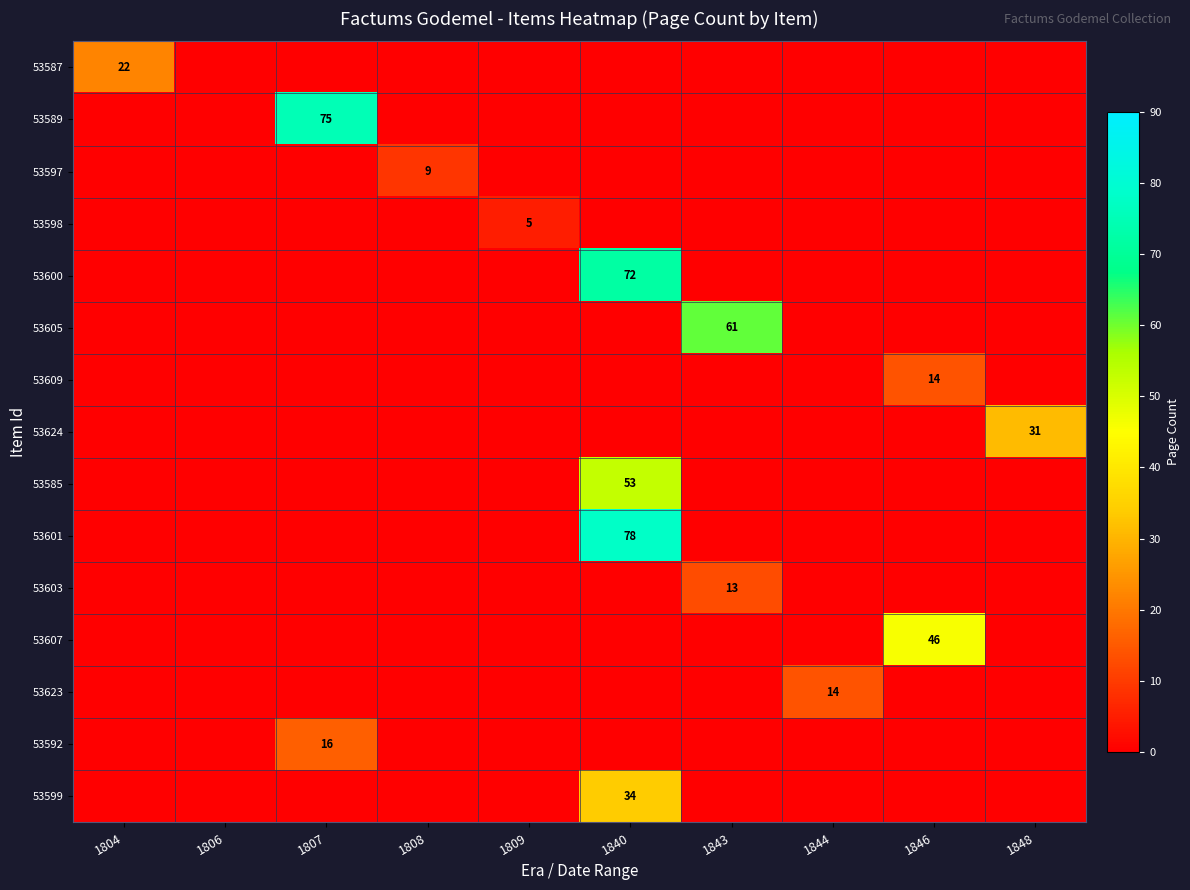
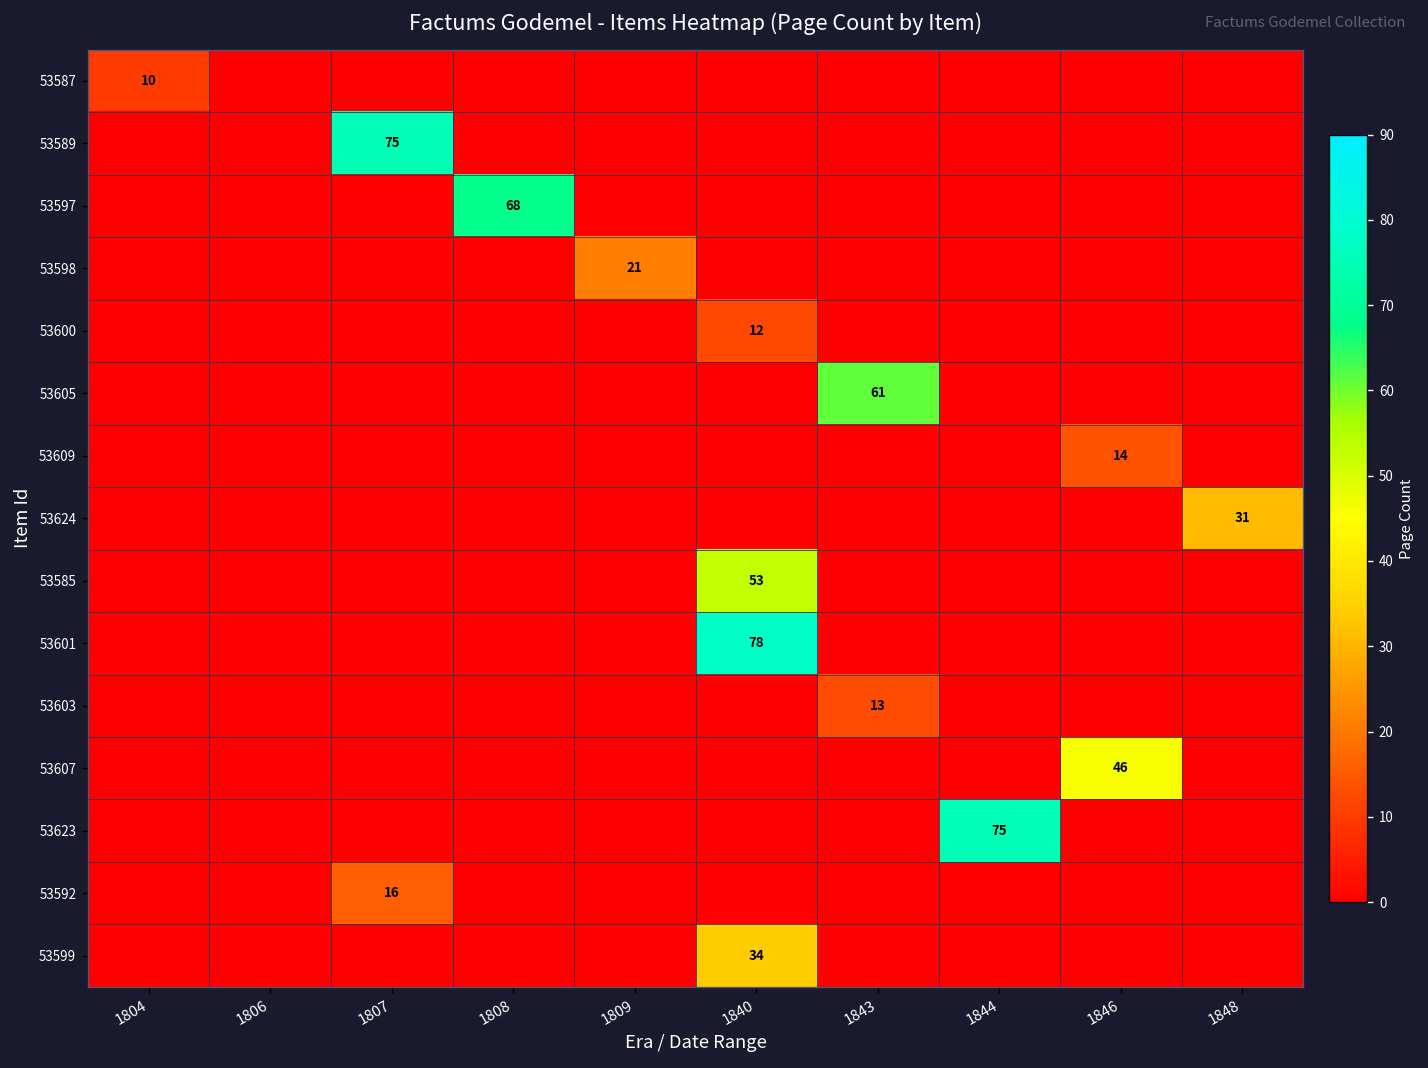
53587, 1804: 22 -> 10
53597, 1808: 9 -> 68
53598, 1809: 5 -> 21
53600, 1840: 72 -> 12
53623, 1844: 14 -> 75
